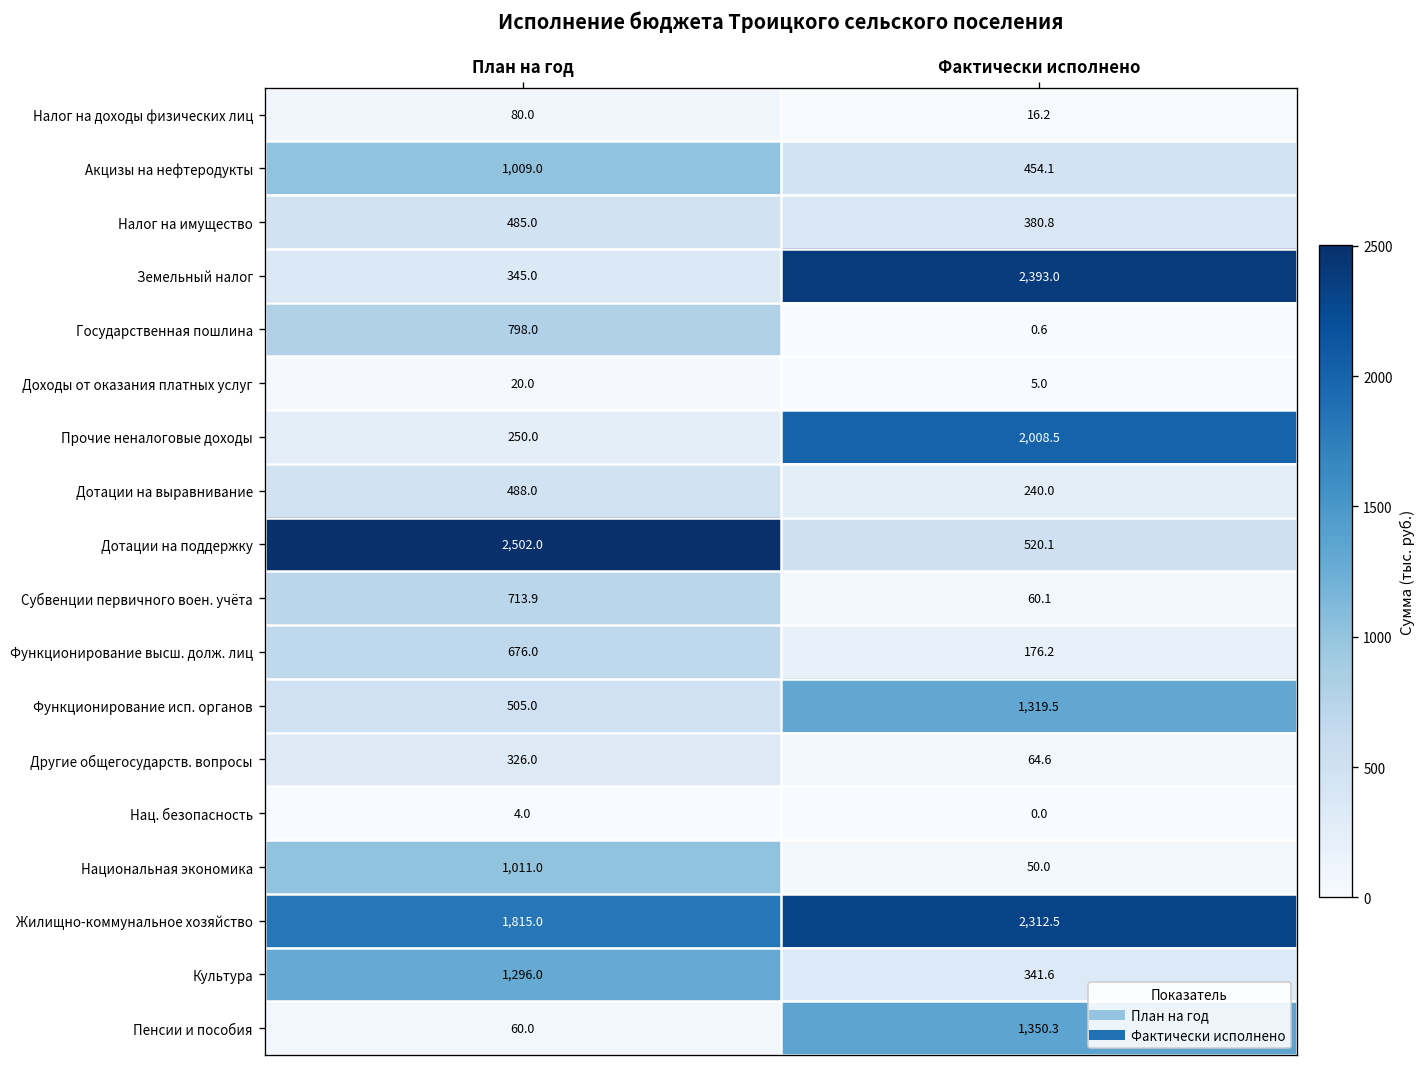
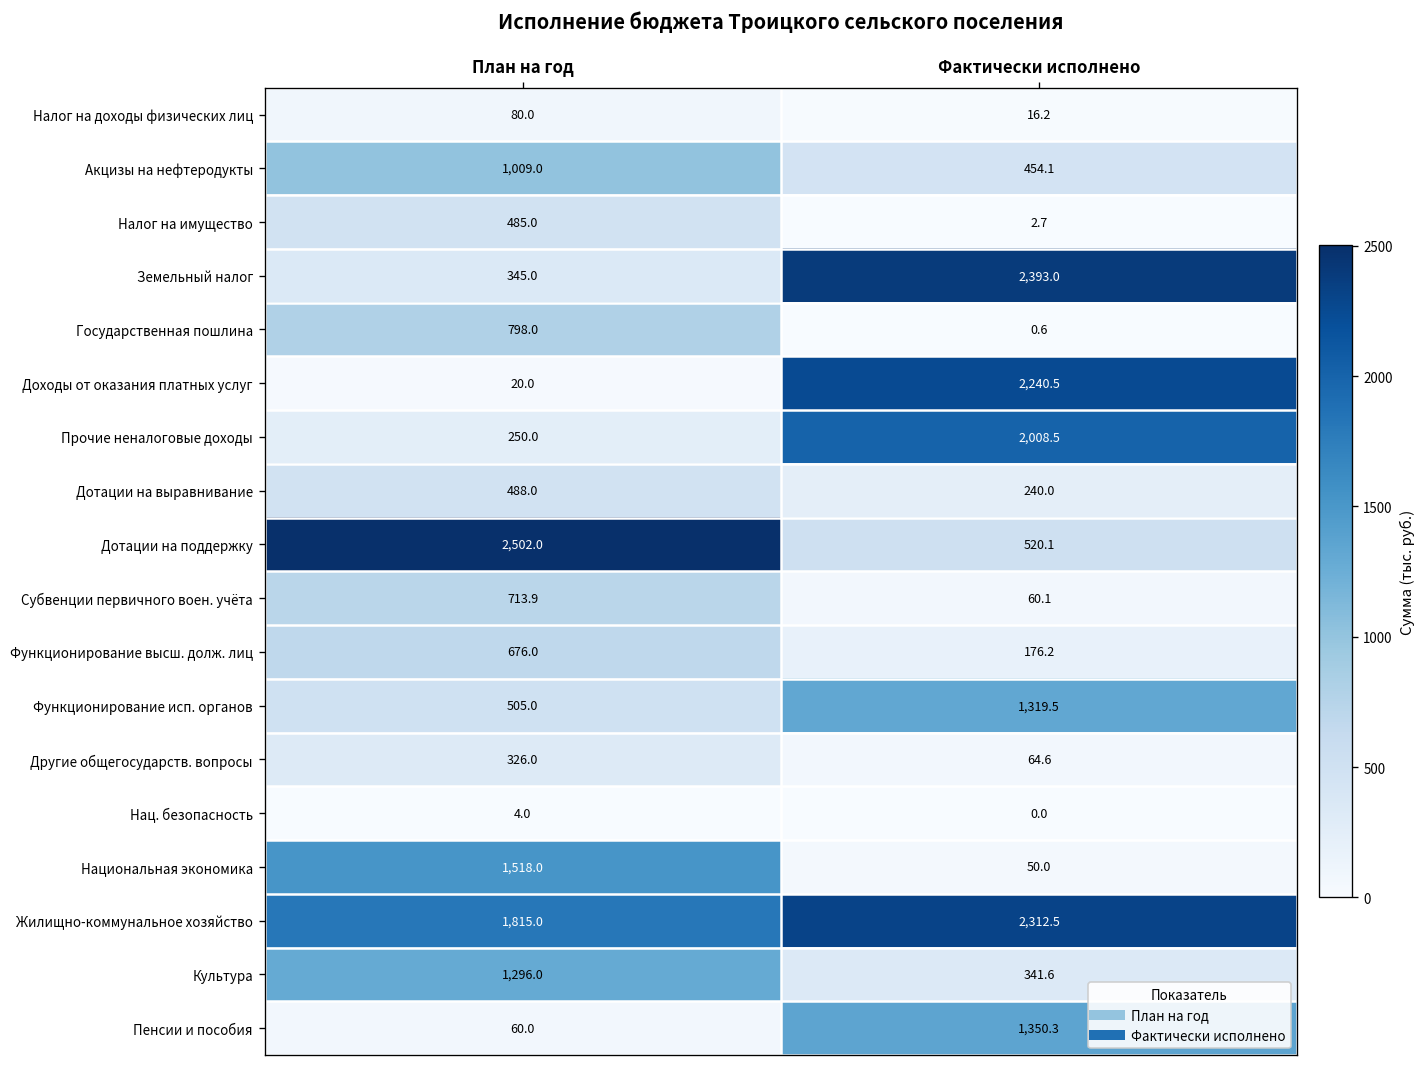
Налог на имущество, Фактически исполнено: 380.8 -> 2.7
Доходы от оказания платных услуг, Фактически исполнено: 5.0 -> 2,240.5
Национальная экономика, План на год: 1,011.0 -> 1,518.0
